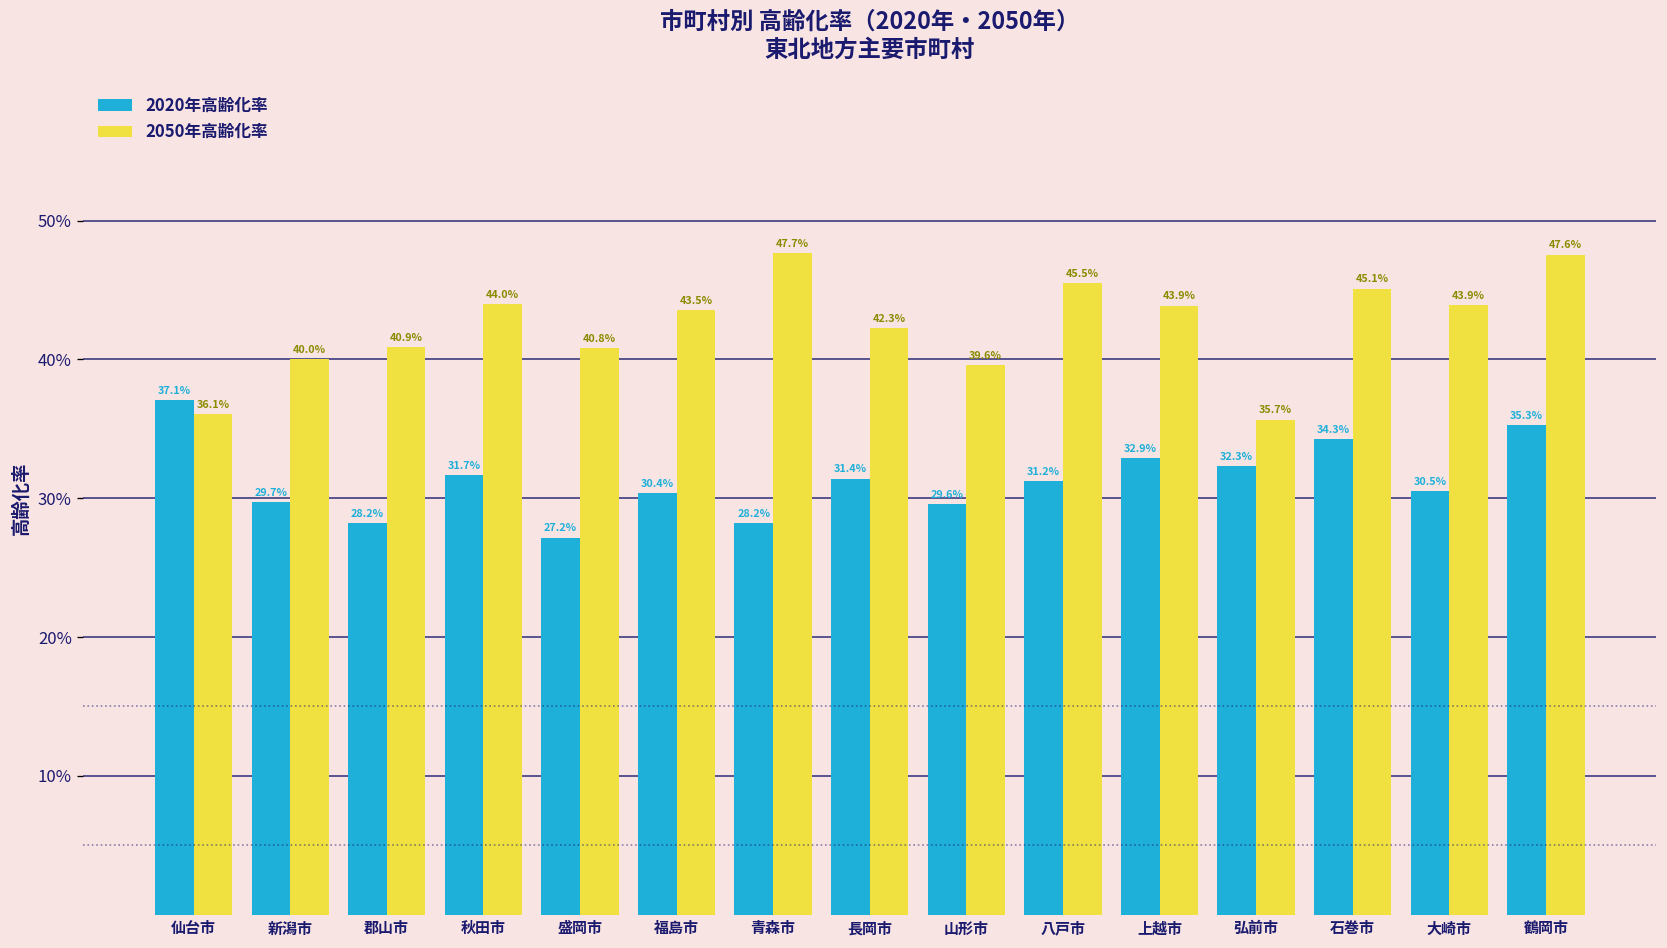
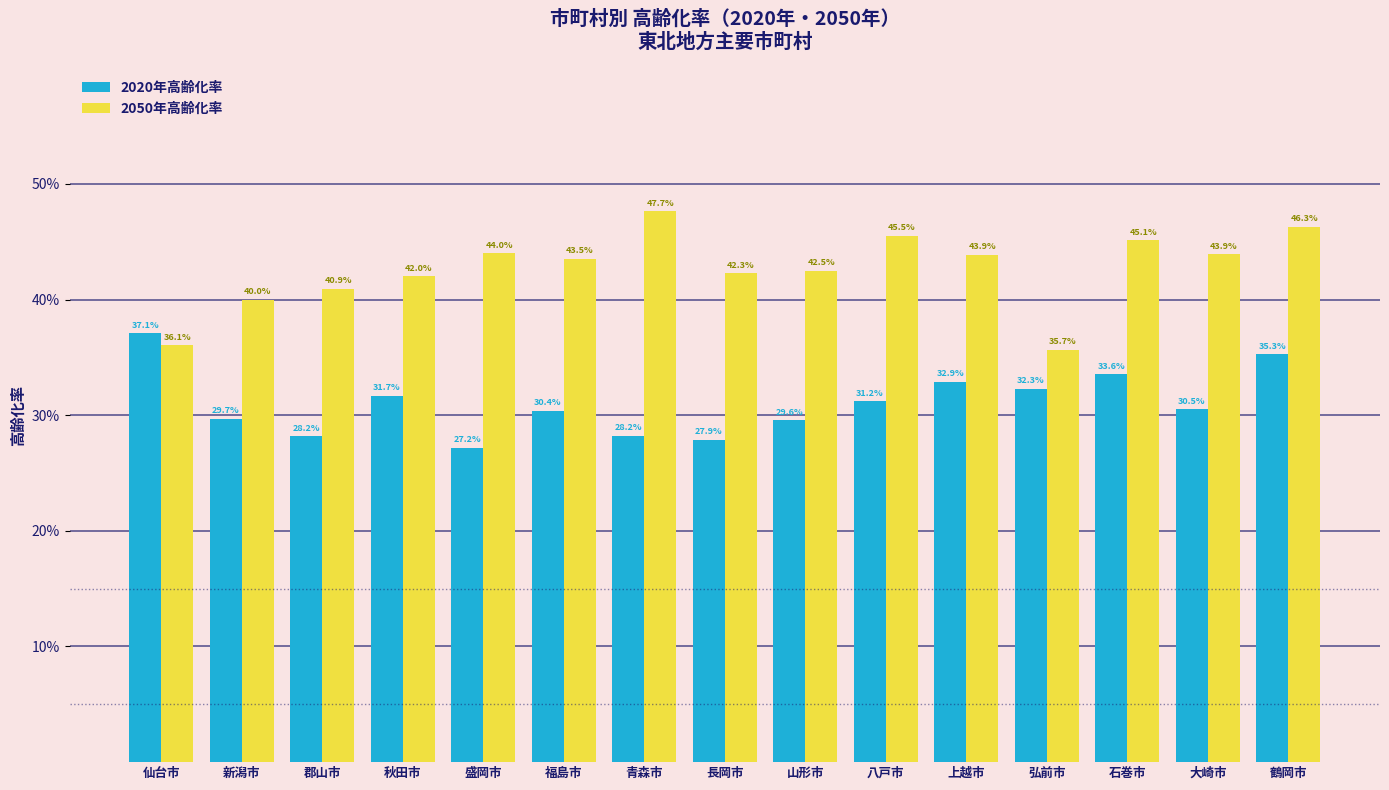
2050年高齢化率, 秋田市: 44.0% -> 42.0%
2050年高齢化率, 盛岡市: 40.8% -> 44.0%
2020年高齢化率, 長岡市: 31.4% -> 27.9%
2050年高齢化率, 山形市: 39.6% -> 42.5%
2020年高齢化率, 石巻市: 34.3% -> 33.6%
2050年高齢化率, 鶴岡市: 47.6% -> 46.3%
